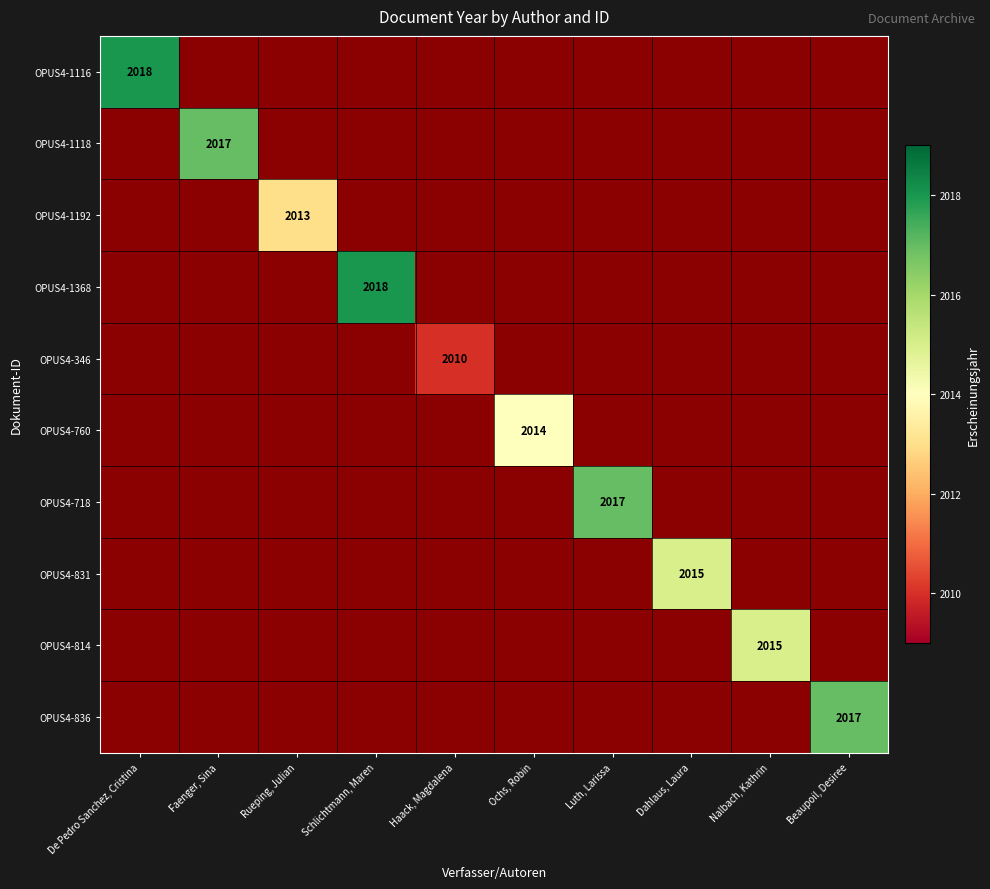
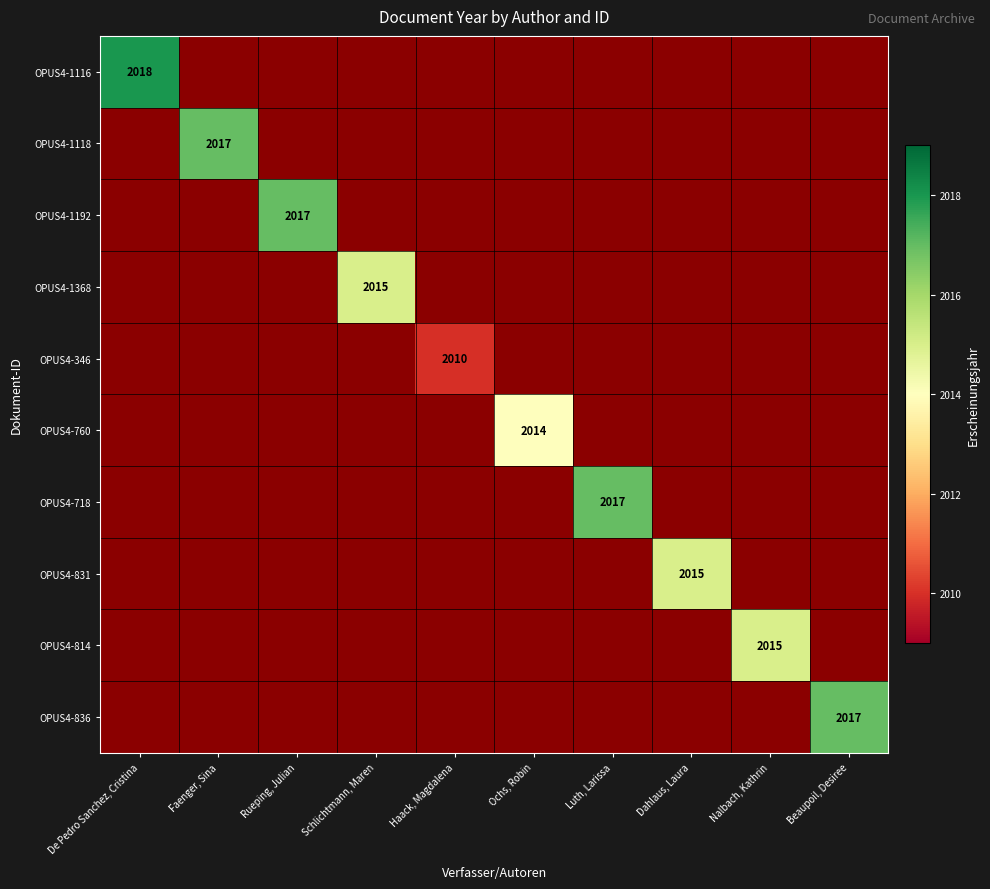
OPUS4-1192, Rueping, Julian: 2013 -> 2017
OPUS4-1368, Schlichtmann, Maren: 2018 -> 2015
